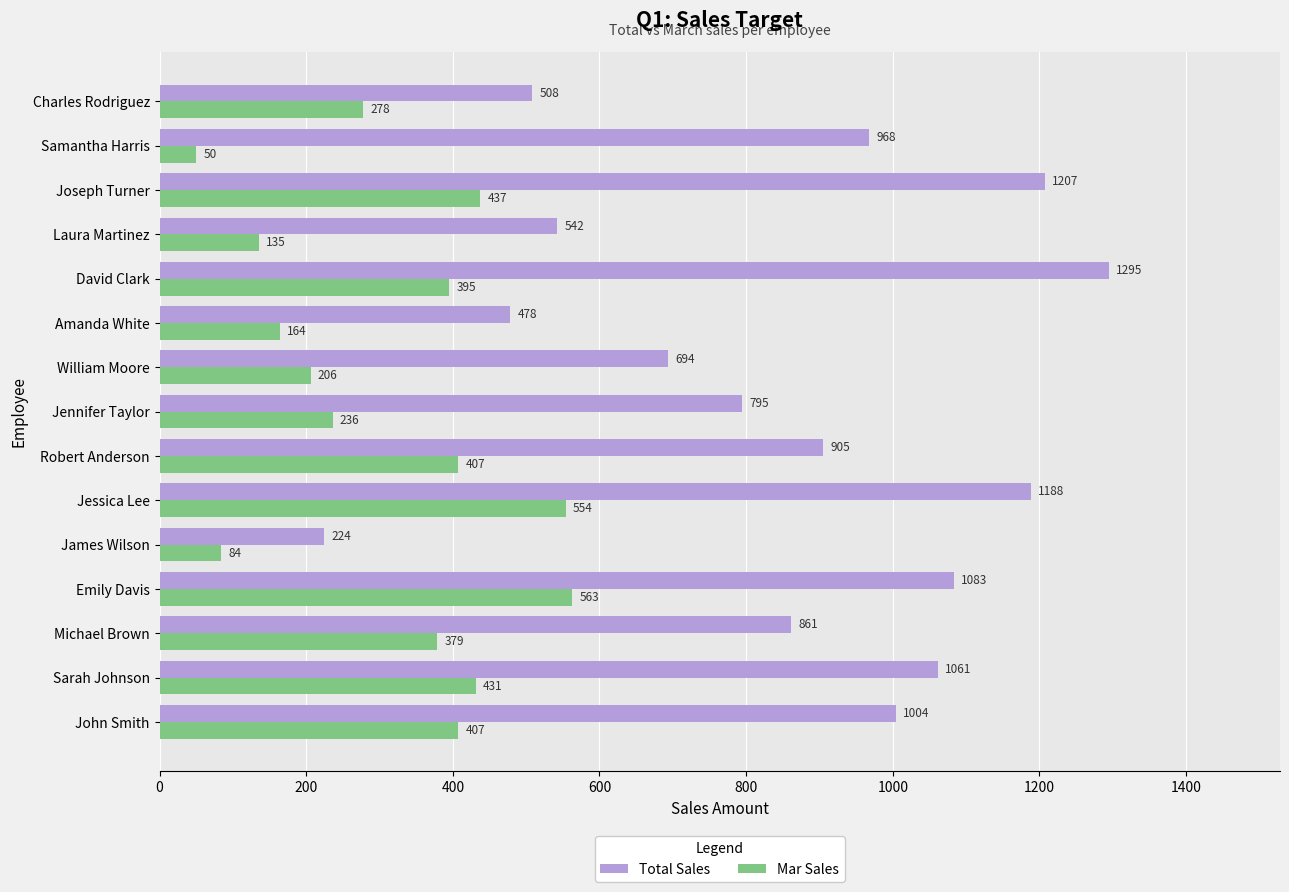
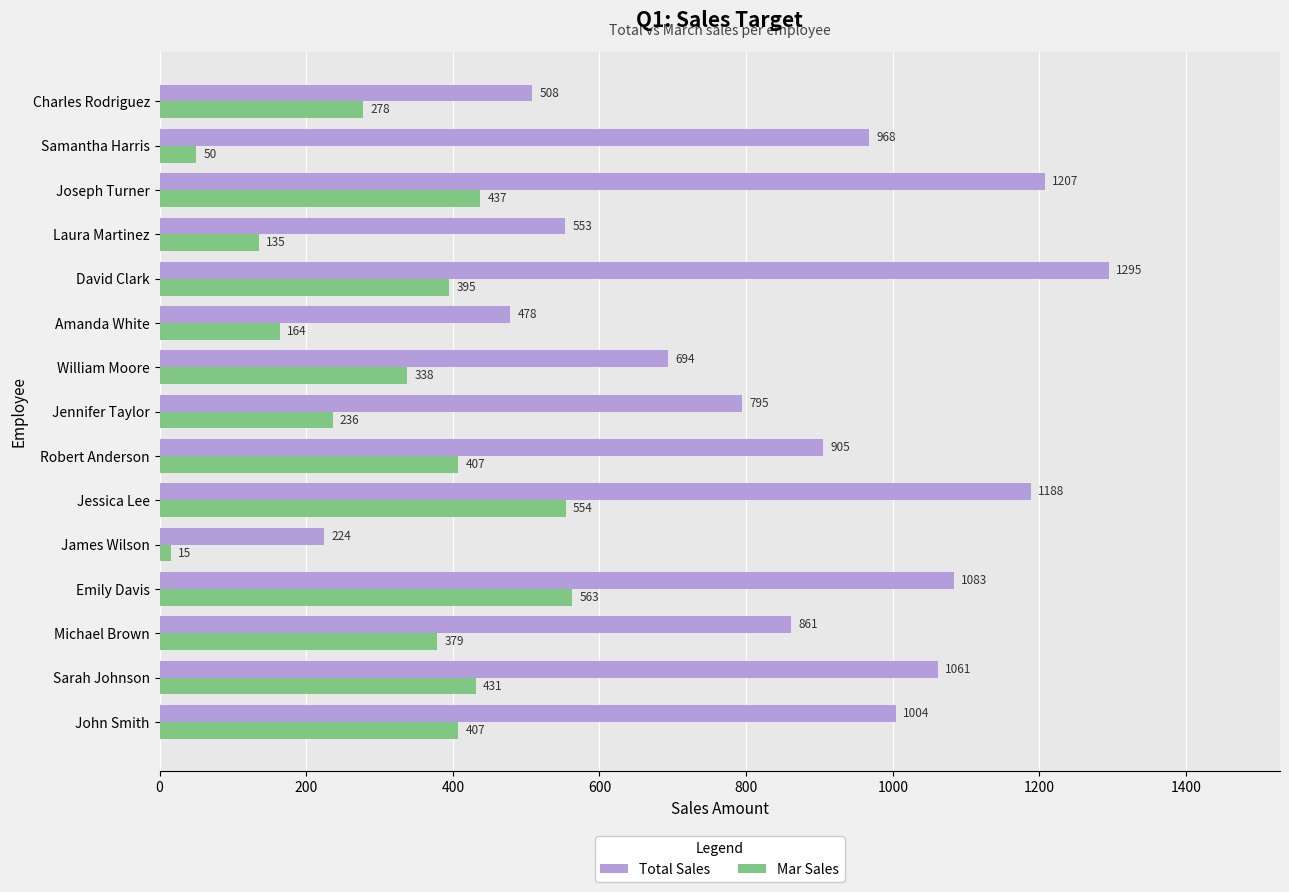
Total Sales, Laura Martinez: 542 -> 553
Mar Sales, William Moore: 206 -> 338
Mar Sales, James Wilson: 84 -> 15
